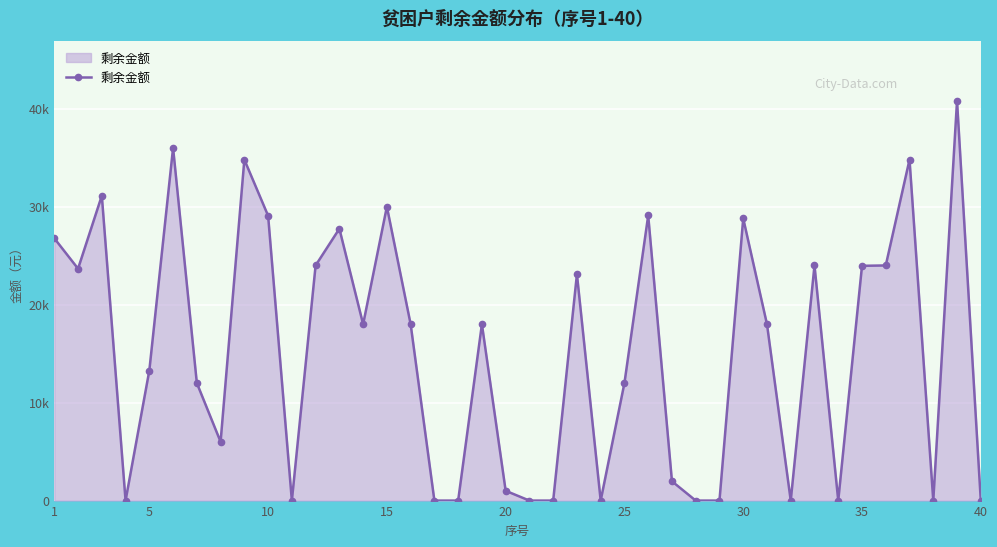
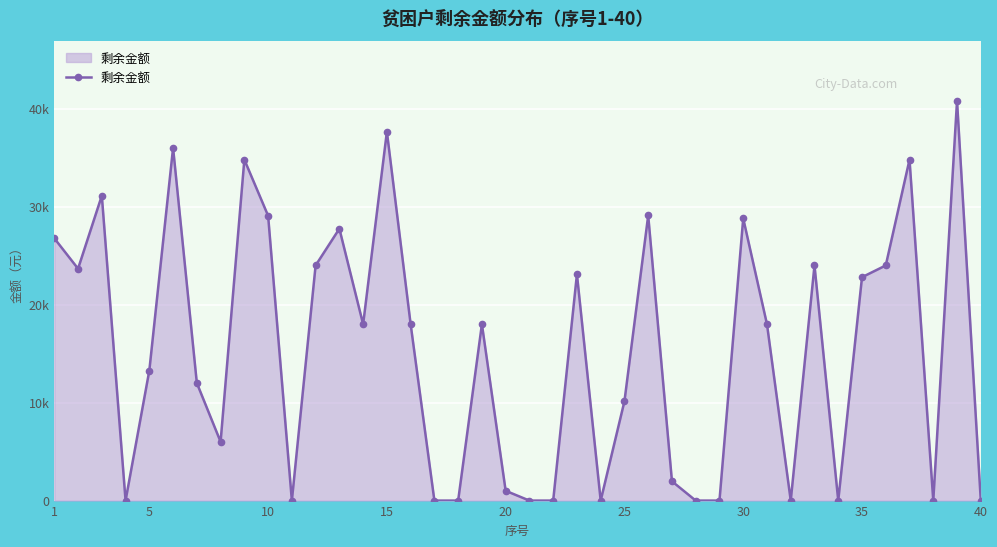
15: 30000 -> 38000
25: 12000 -> 10000
35: 24000 -> 23000
